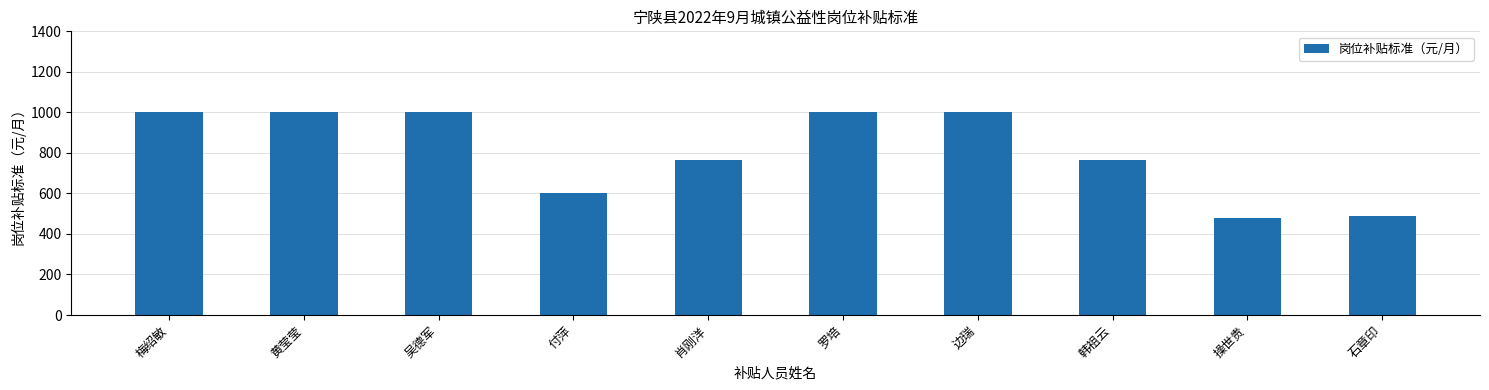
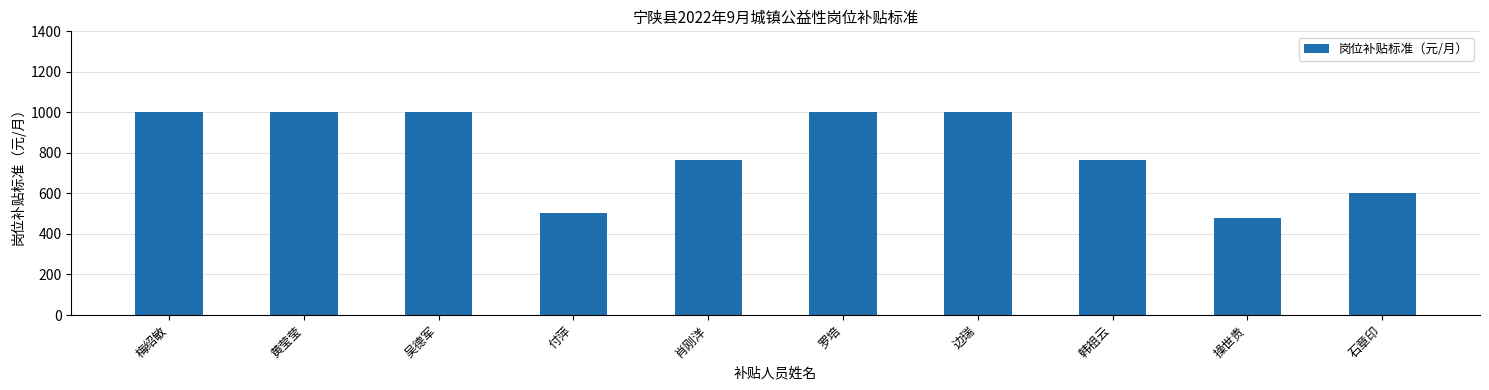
付萍: 600 -> 510
石章印: 490 -> 600
